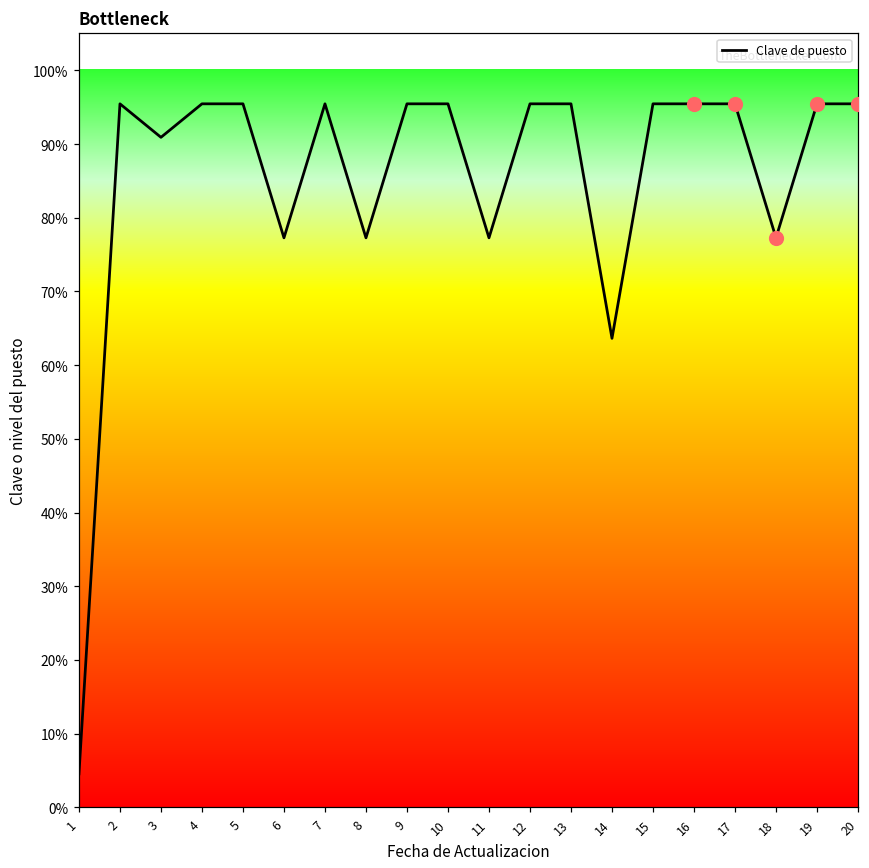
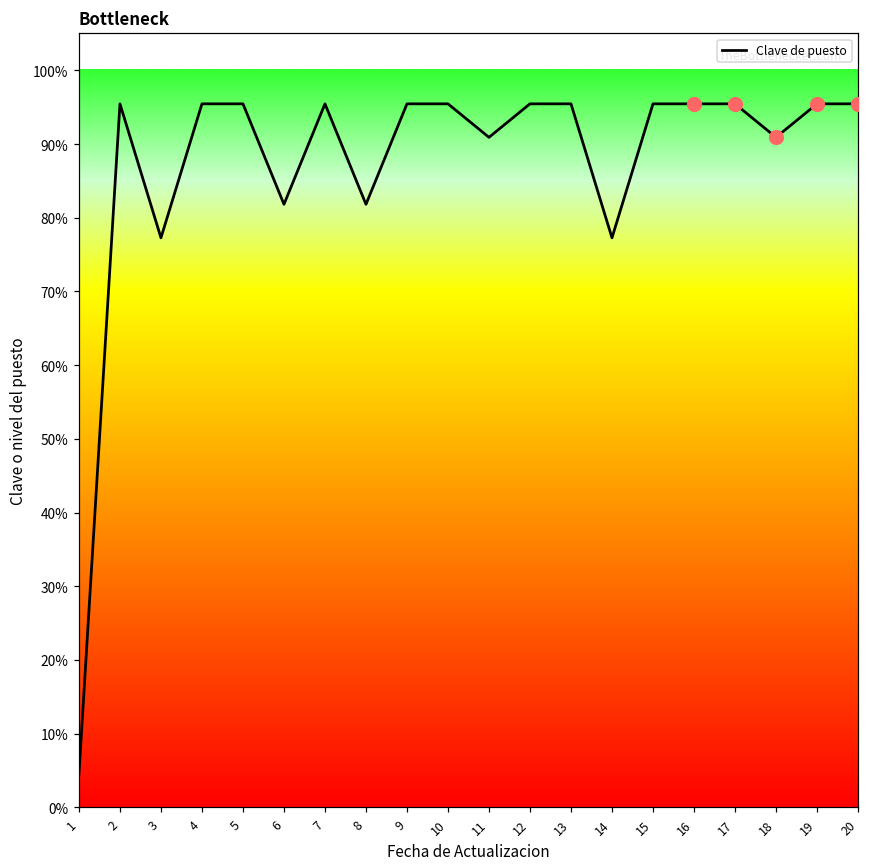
Clave de puesto, 3: 91% -> 77%
Clave de puesto, 6: 77% -> 82%
Clave de puesto, 8: 77% -> 82%
Clave de puesto, 11: 77% -> 91%
Clave de puesto, 14: 64% -> 77%
Clave de puesto, 18: 77% -> 91%
